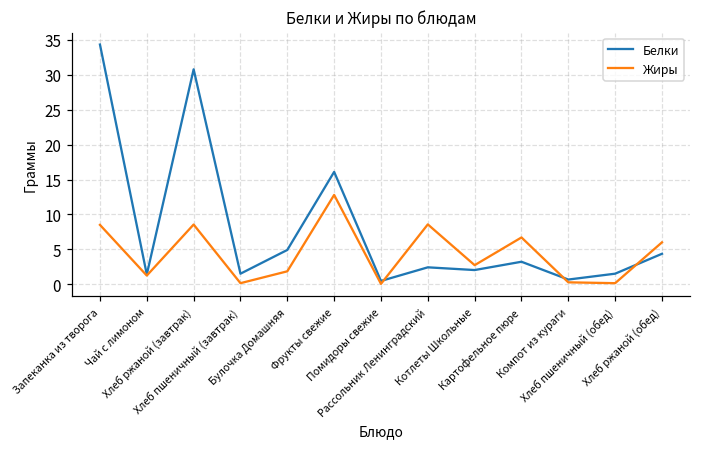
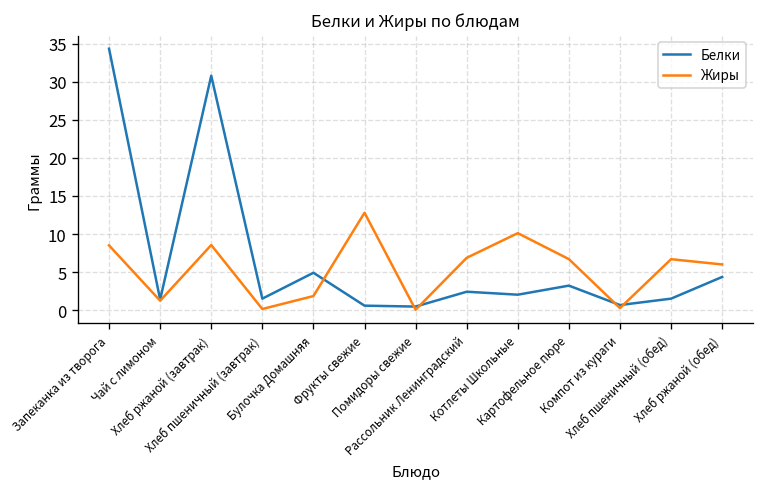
Белки, Фрукты свежие: 16 -> 1
Жиры, Рассольник Ленинградский: 9 -> 7
Жиры, Котлеты Школьные: 3 -> 10
Жиры, Хлеб пшеничный (обед): 0 -> 7
